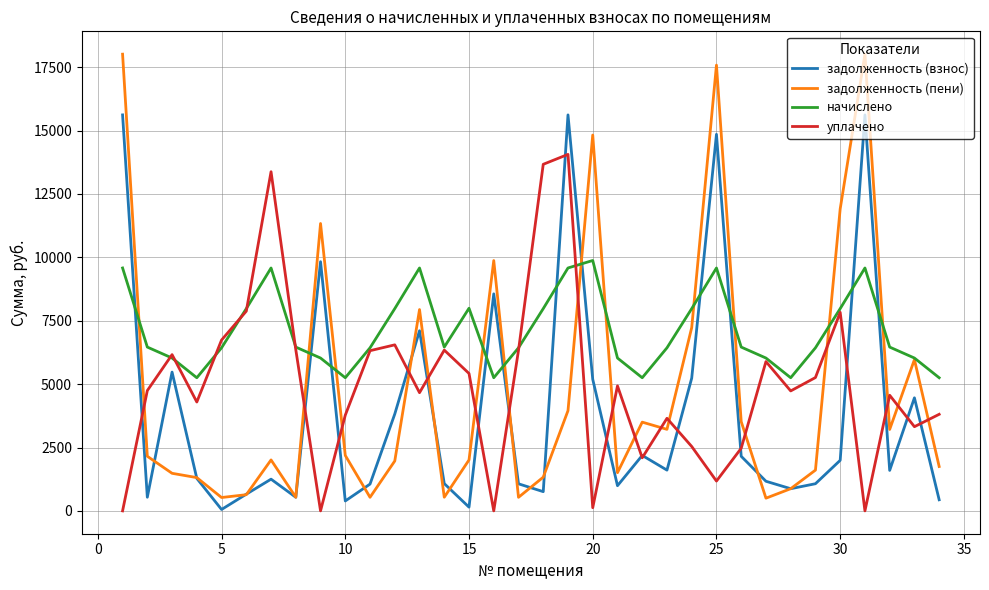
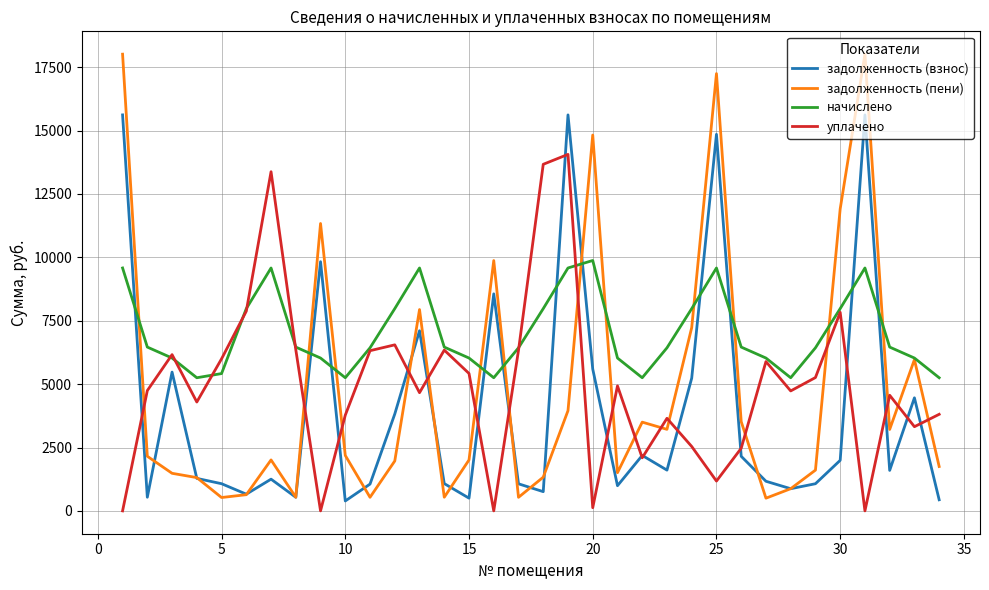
задолженность (взнос), 5: 100 -> 1100
начислено, 5: 6400 -> 5400
уплачено, 5: 6700 -> 6000
задолженность (взнос), 15: 100 -> 500
начислено, 15: 8000 -> 6000
задолженность (взнос), 20: 5200 -> 5600
задолженность (пени), 25: 17600 -> 17200
